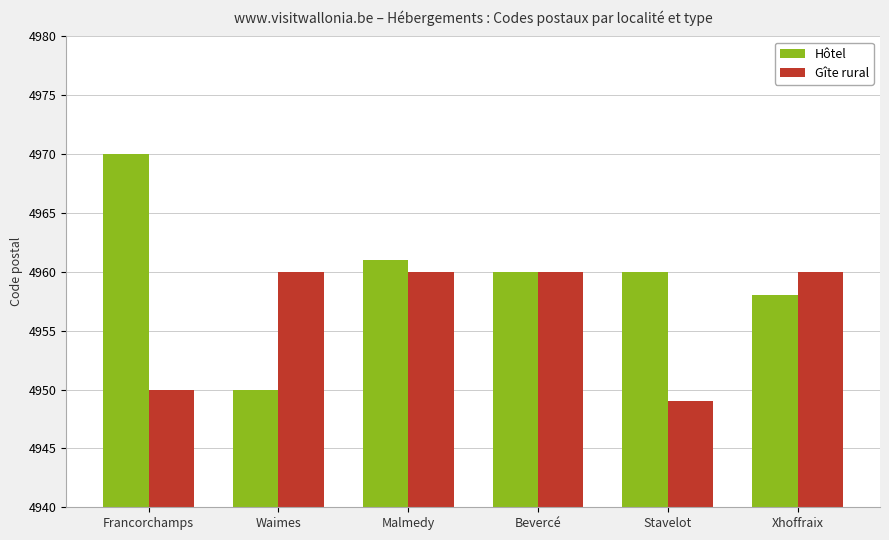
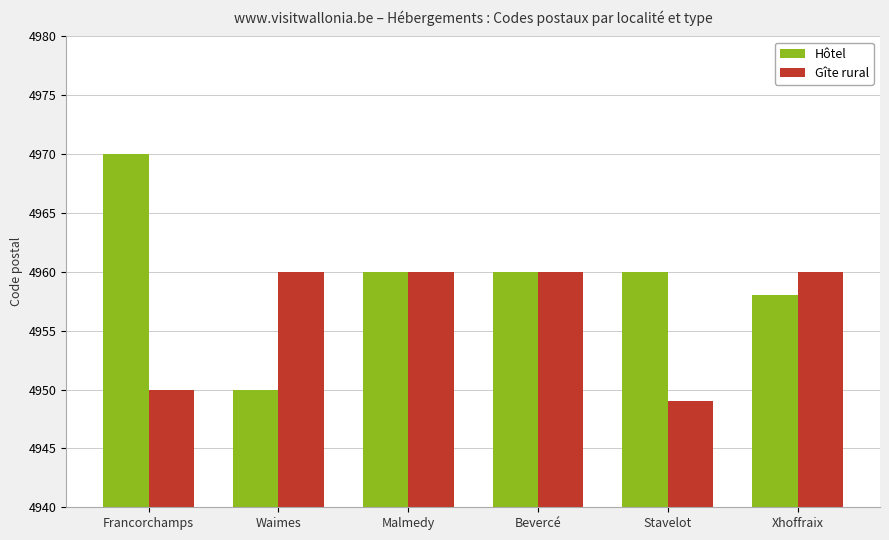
Hôtel, Malmedy: 4961 -> 4960
